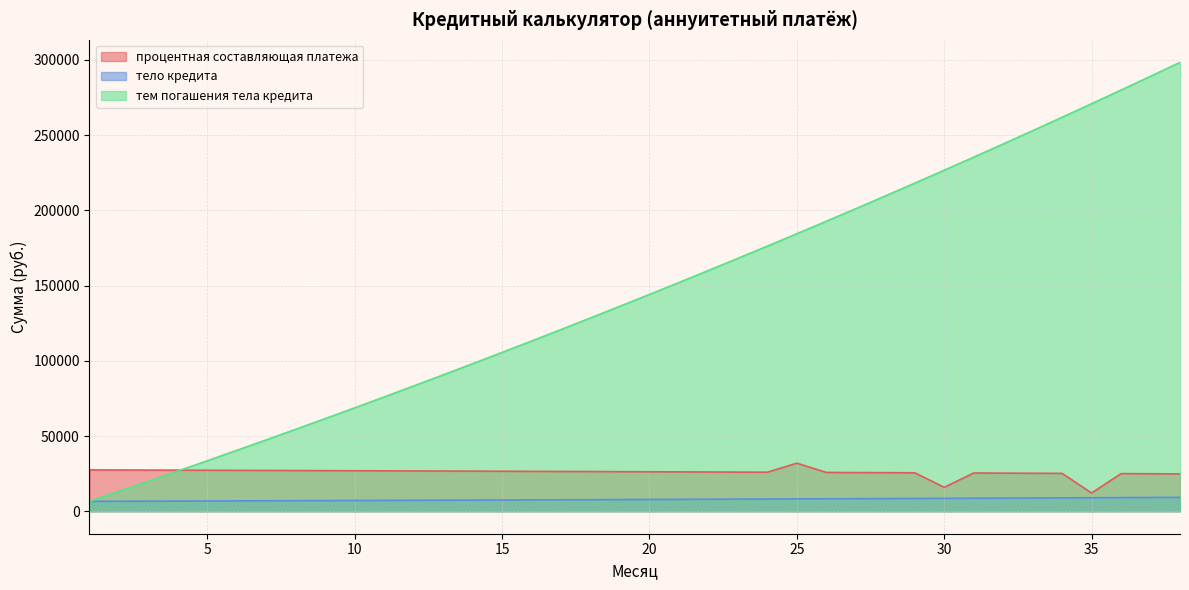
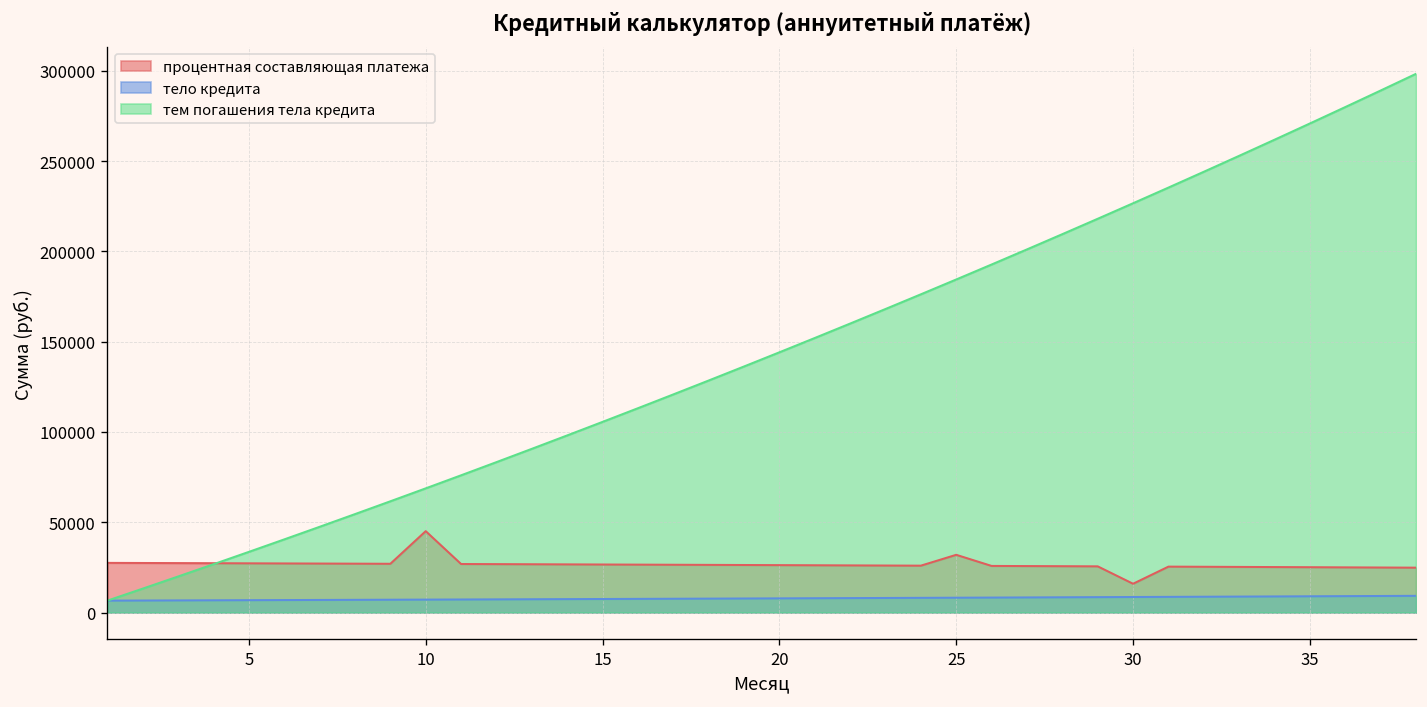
процентная составляющая платежа, 10: 27000 -> 45000
процентная составляющая платежа, 35: 12000 -> 25000
